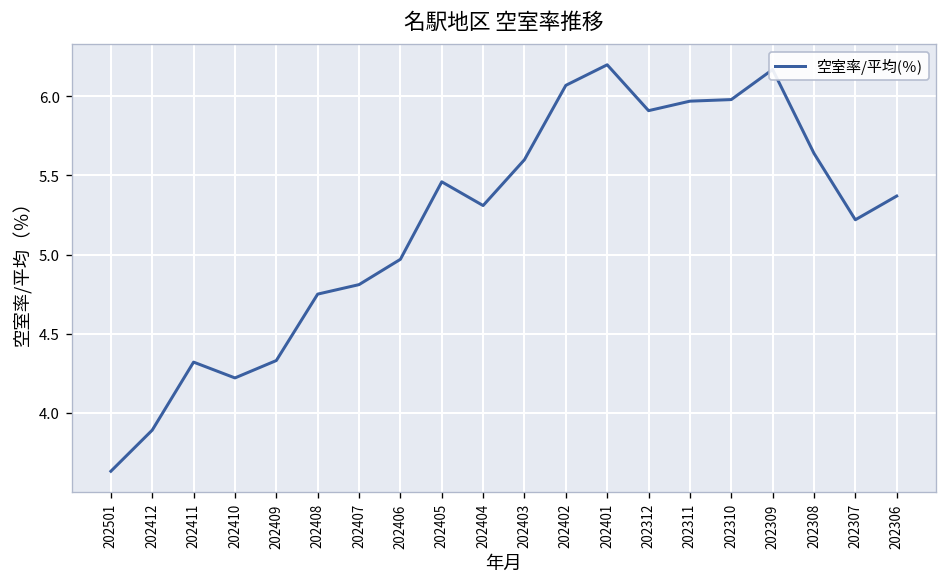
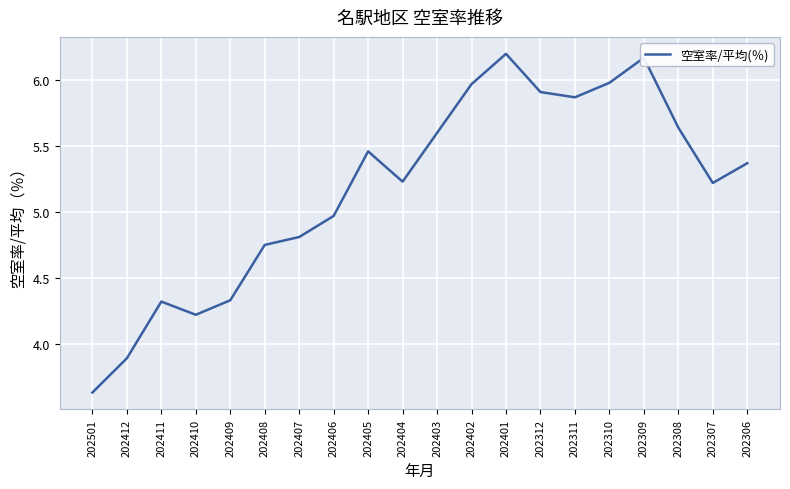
202404: 5.31 -> 5.23
202402: 6.07 -> 5.97
202311: 5.97 -> 5.87
